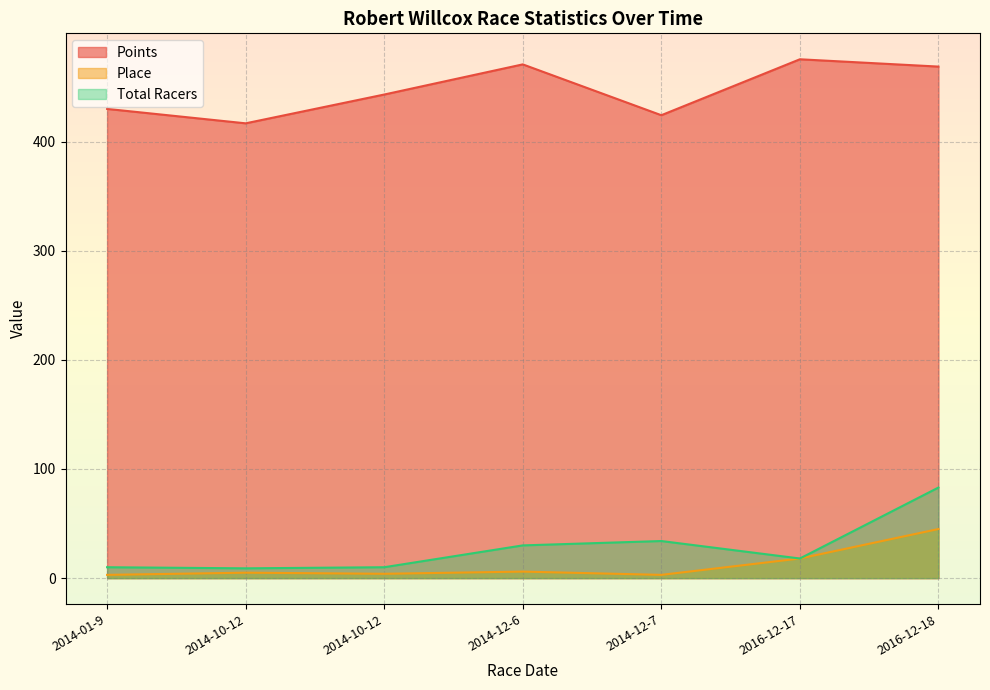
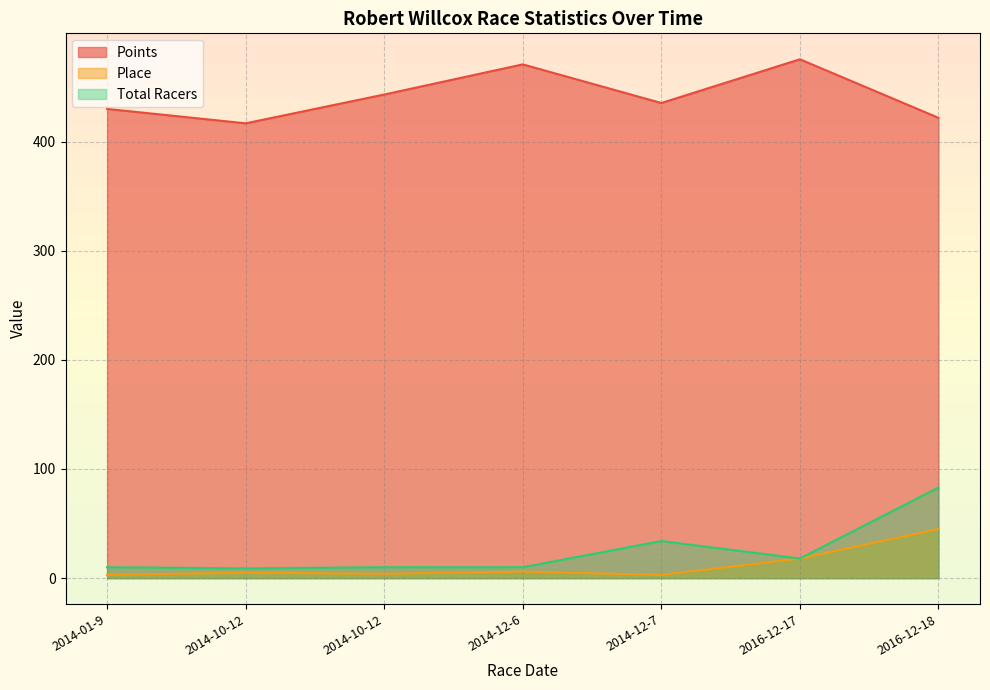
Total Racers, 2014-12-6: 30 -> 10
Points, 2014-12-7: 424 -> 435
Points, 2016-12-18: 469 -> 422
